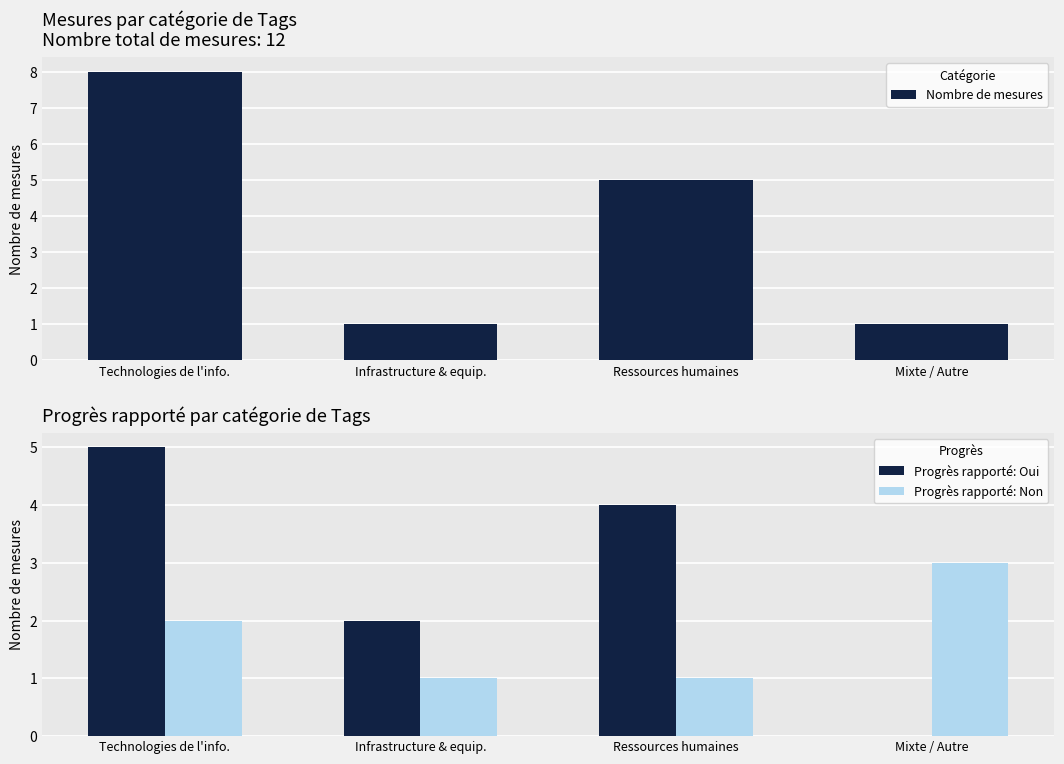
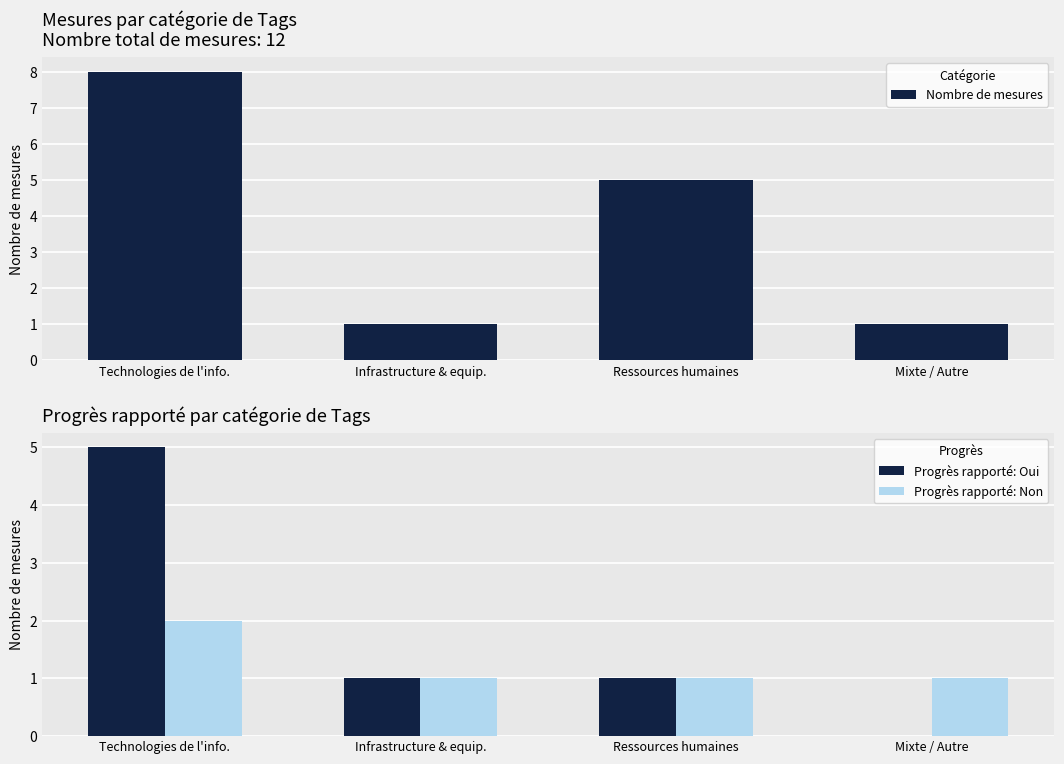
Progrès rapporté par catégorie de Tags, Progrès rapporté: Oui, Infrastructure & equip.: 2 -> 1
Progrès rapporté par catégorie de Tags, Progrès rapporté: Oui, Ressources humaines: 4 -> 1
Progrès rapporté par catégorie de Tags, Progrès rapporté: Non, Mixte / Autre: 3 -> 1
